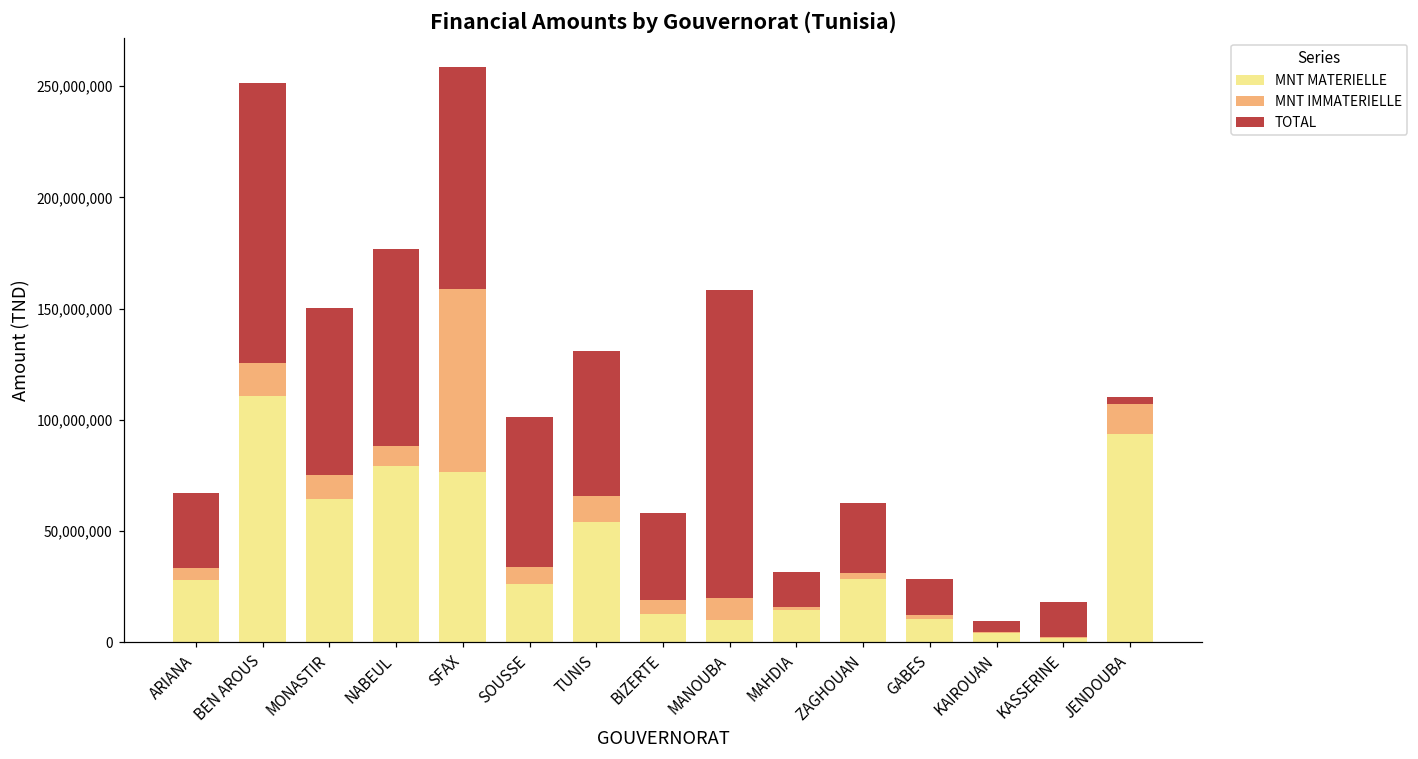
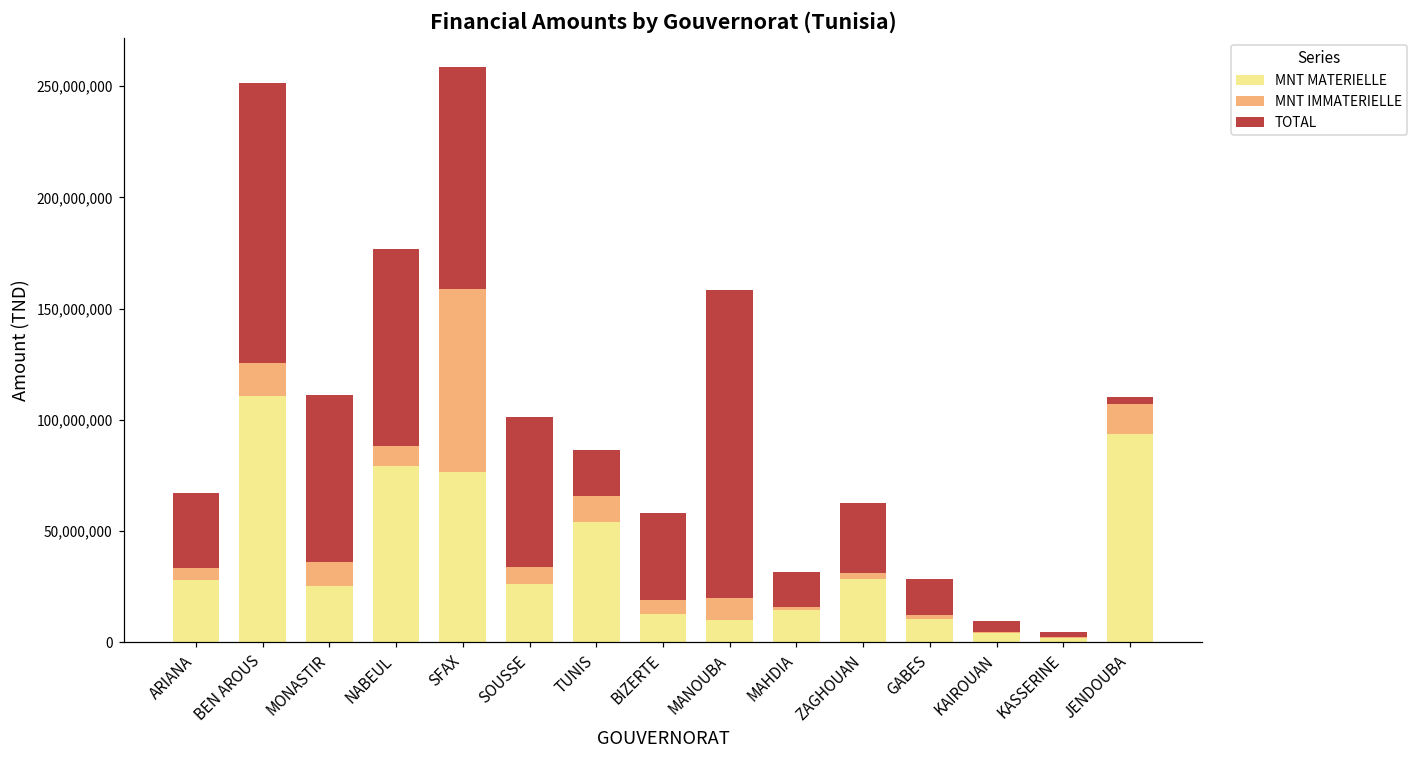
MNT MATERIELLE, MONASTIR: 64,000,000 -> 25,000,000
TOTAL, TUNIS: 66,000,000 -> 21,000,000
TOTAL, KASSERINE: 16,000,000 -> 2,000,000
